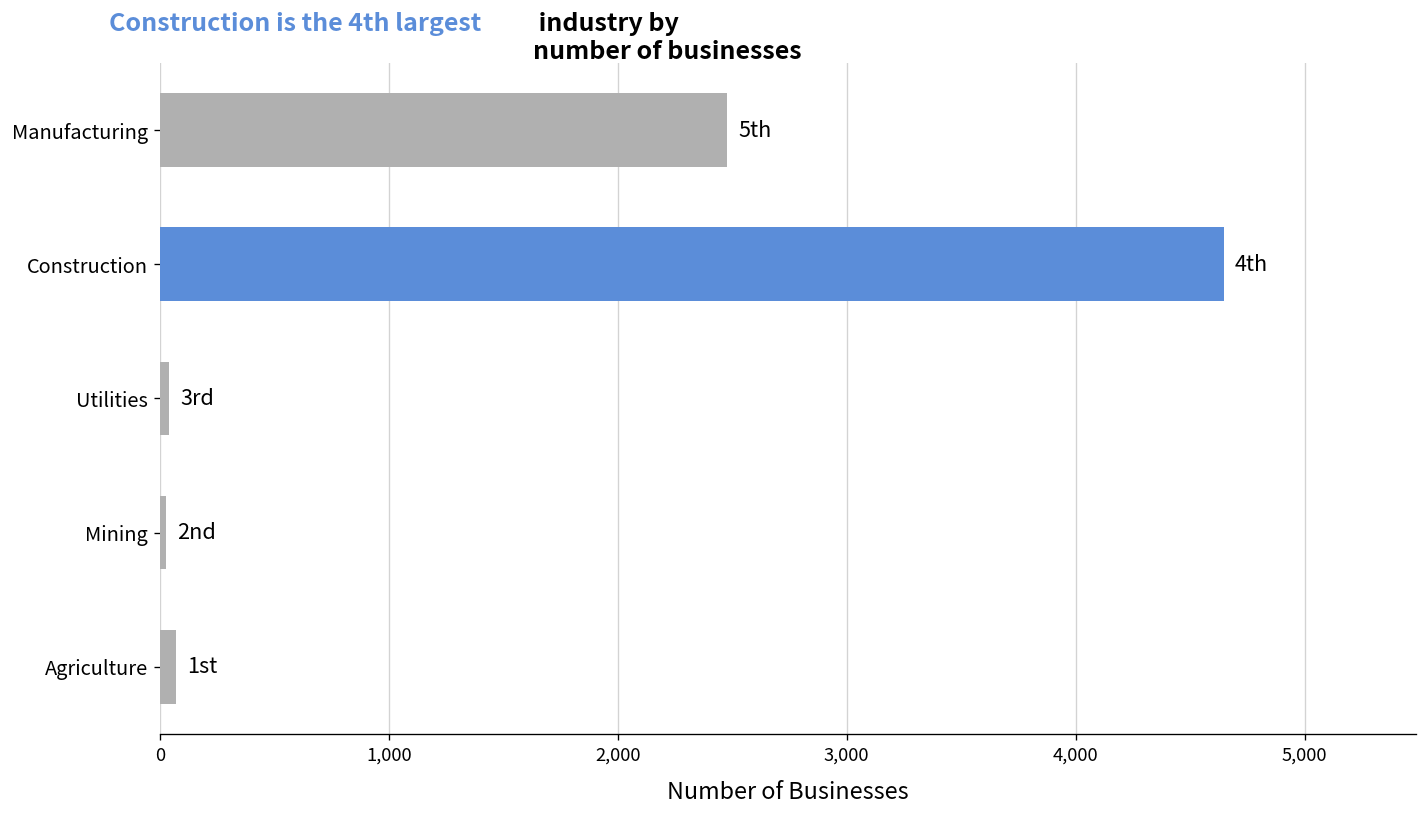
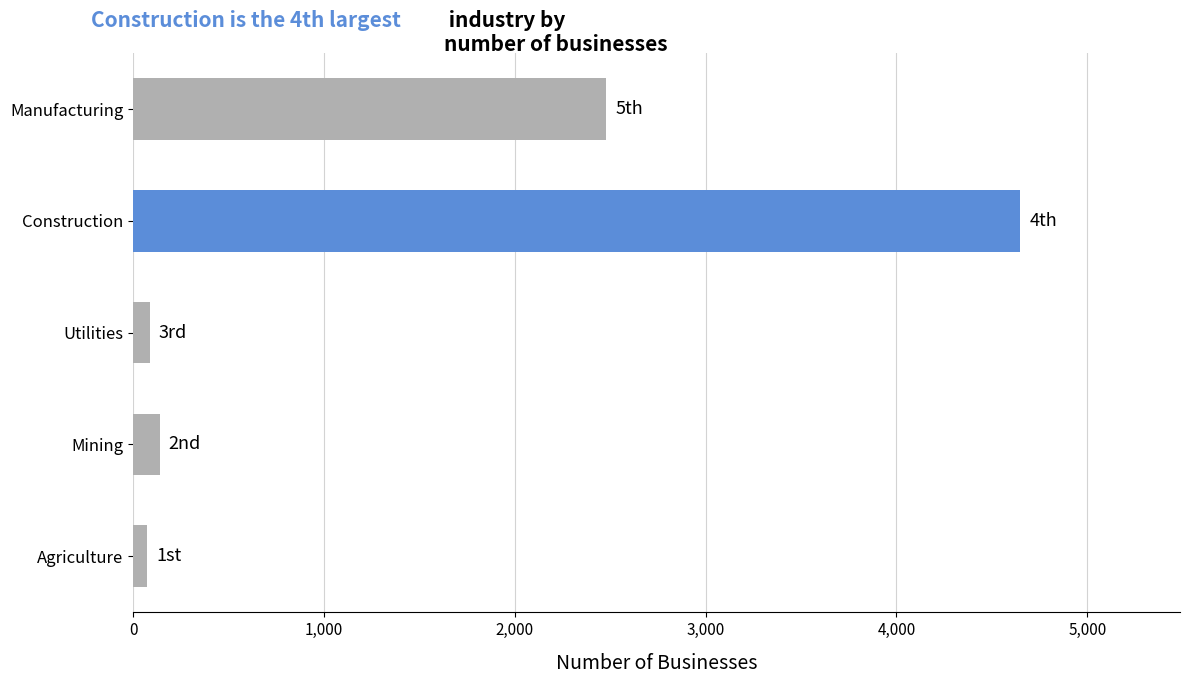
Utilities: 40 -> 90
Mining: 30 -> 140
